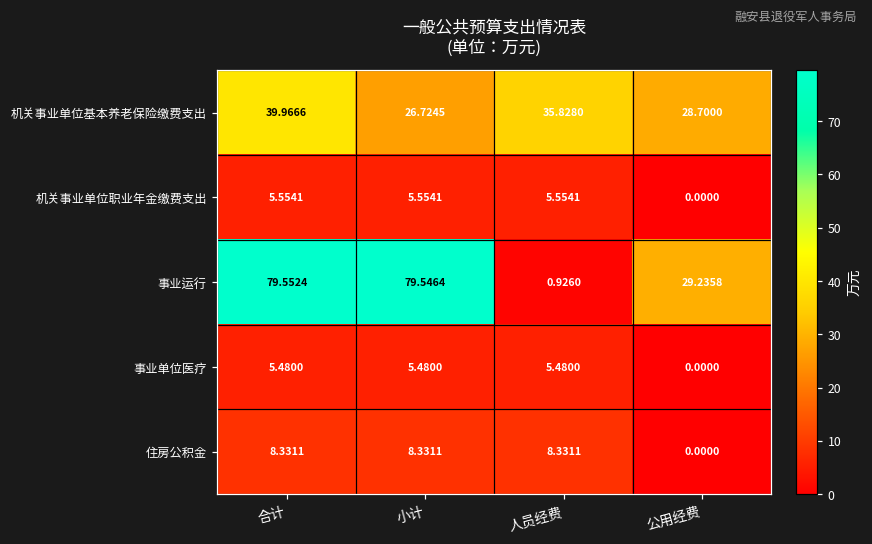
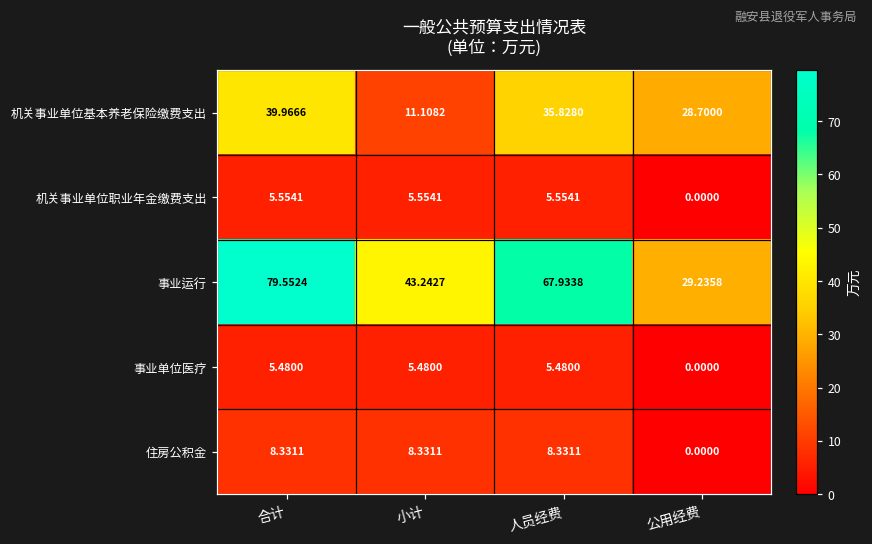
机关事业单位基本养老保险缴费支出, 小计: 26.7245 -> 11.1082
事业运行, 小计: 79.5464 -> 43.2427
事业运行, 人员经费: 0.9260 -> 67.9338
